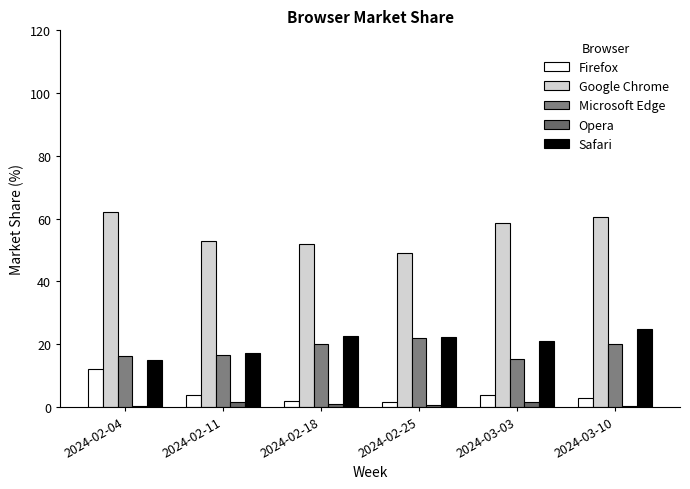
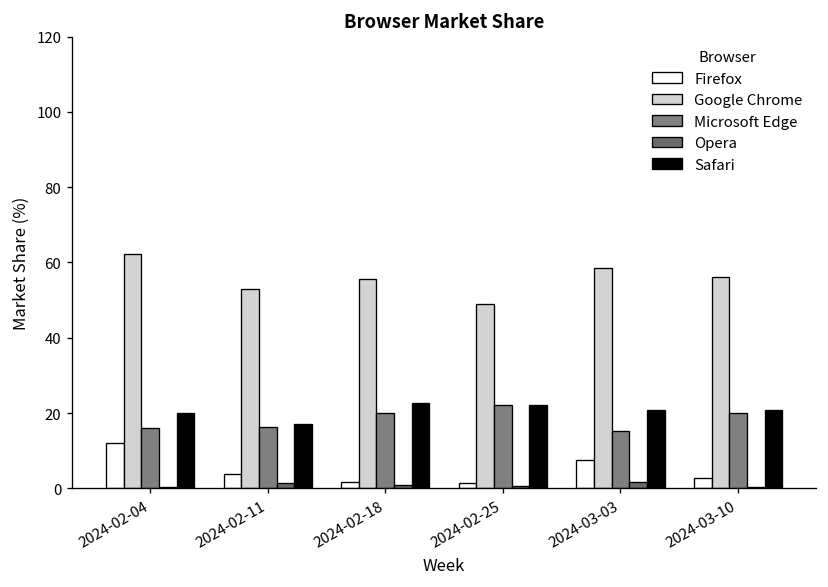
Safari, 2024-02-04: 15 -> 20
Google Chrome, 2024-02-18: 52 -> 56
Firefox, 2024-03-03: 4 -> 8
Google Chrome, 2024-03-10: 60 -> 56
Safari, 2024-03-10: 25 -> 21
